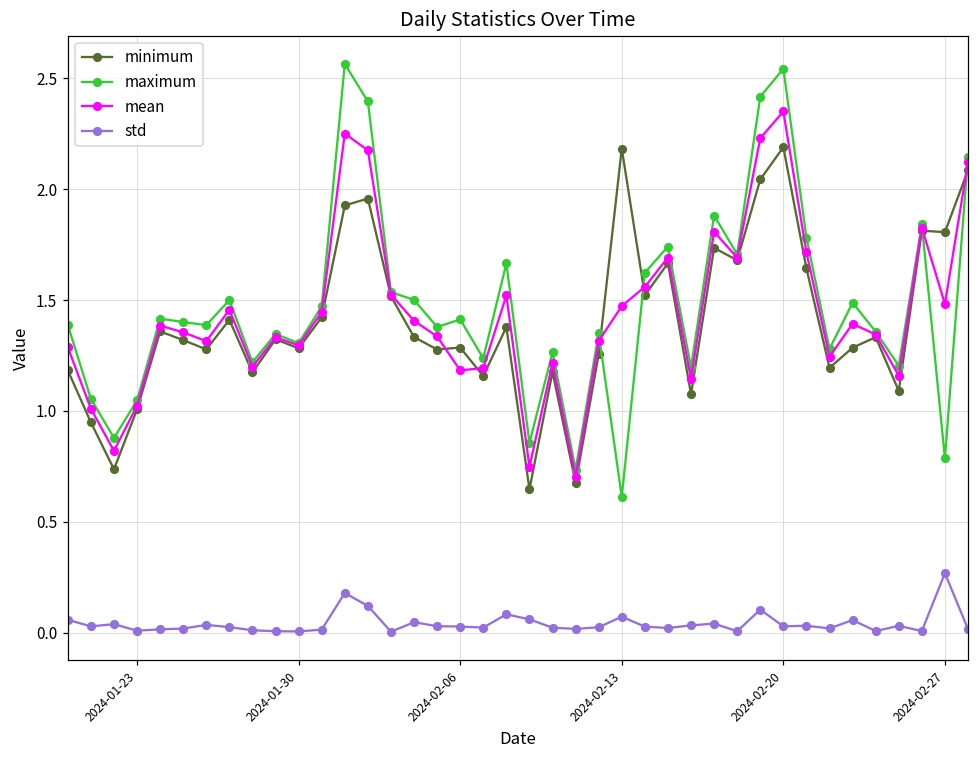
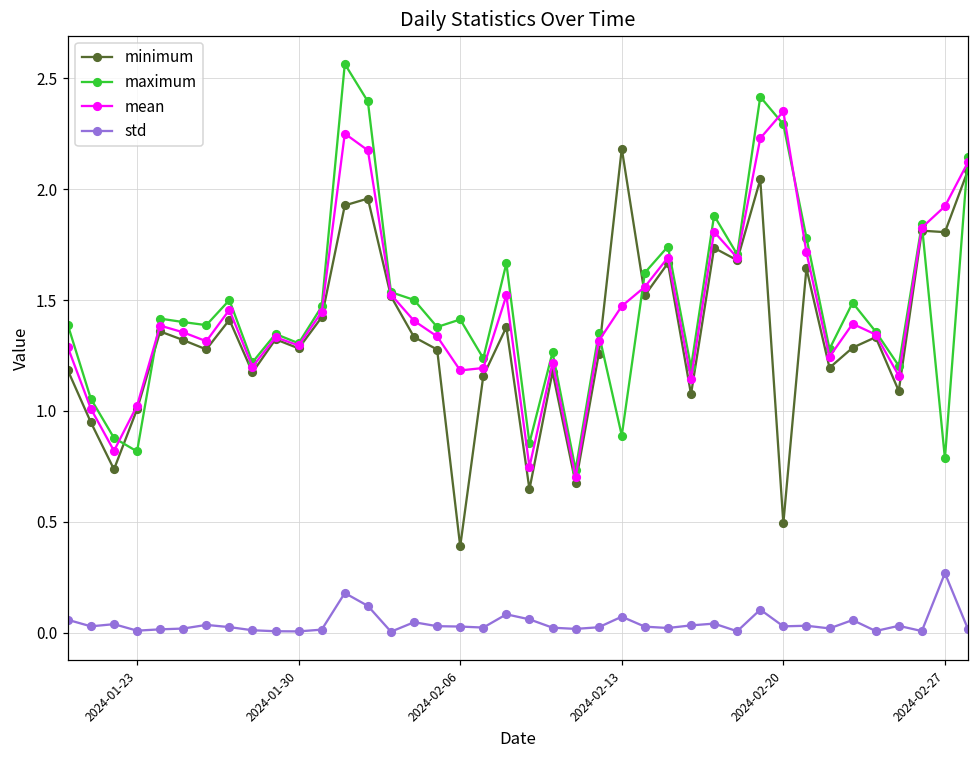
maximum, 2024-01-23: 1.05 -> 0.82
minimum, 2024-02-06: 1.29 -> 0.39
maximum, 2024-02-13: 0.61 -> 0.89
minimum, 2024-02-20: 2.19 -> 0.49
maximum, 2024-02-20: 2.54 -> 2.29
mean, 2024-02-27: 1.48 -> 1.92
